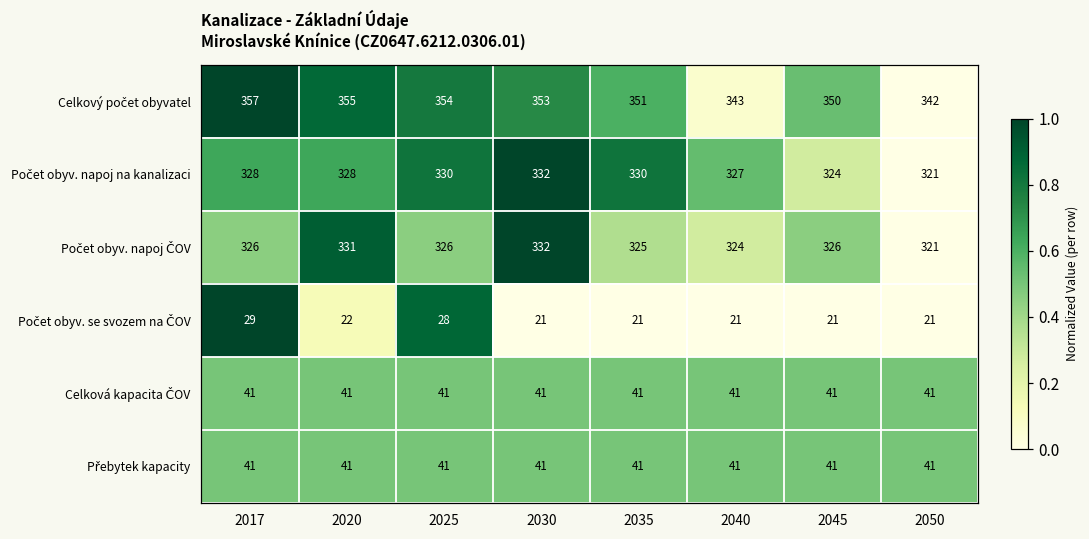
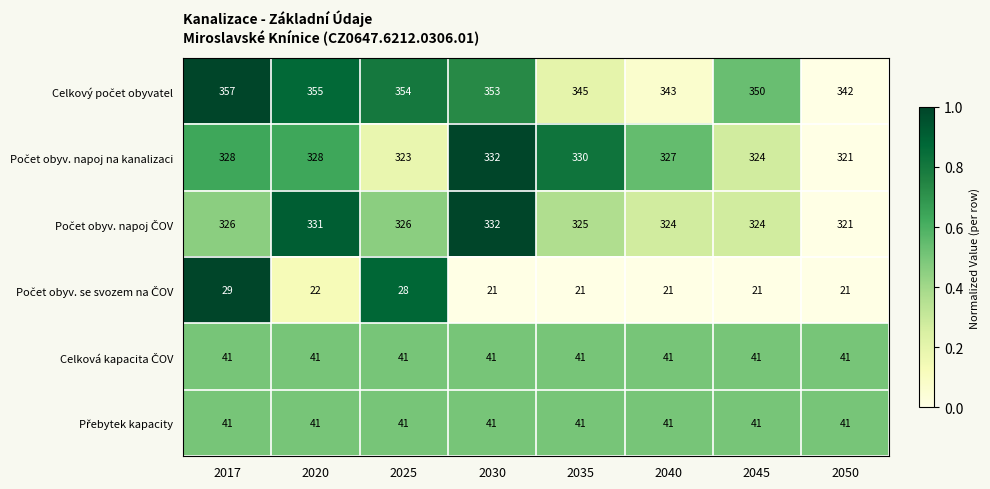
Celkový počet obyvatel, 2035: 351 -> 345
Počet obyv. napoj na kanalizaci, 2025: 330 -> 323
Počet obyv. napoj ČOV, 2045: 326 -> 324
